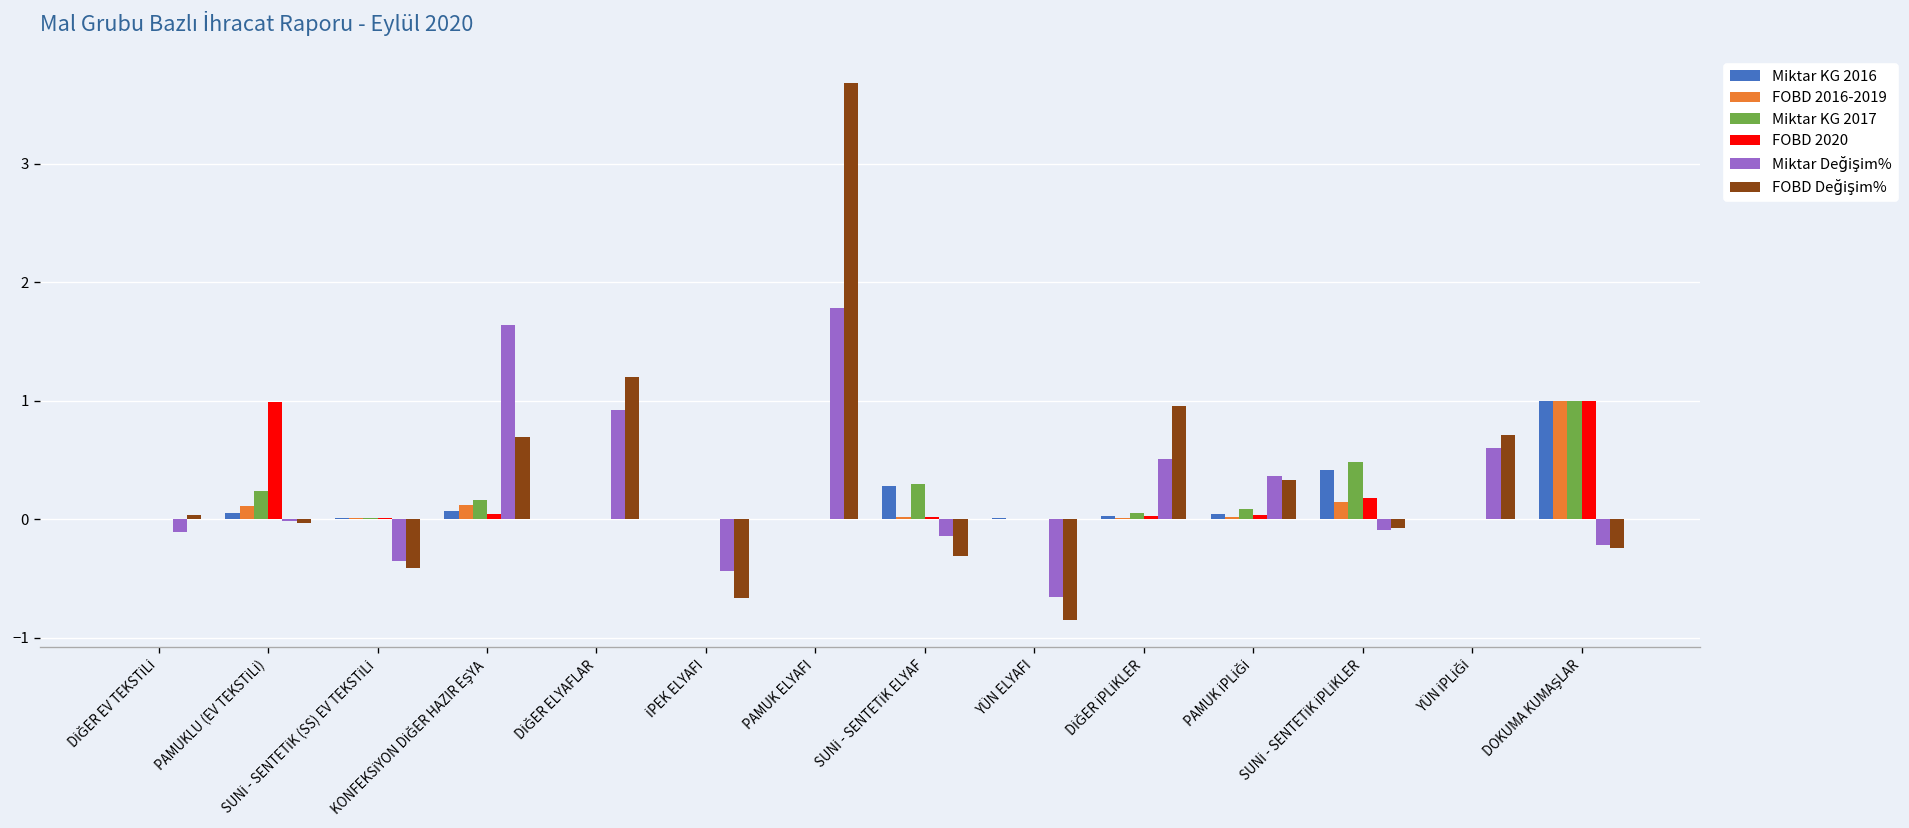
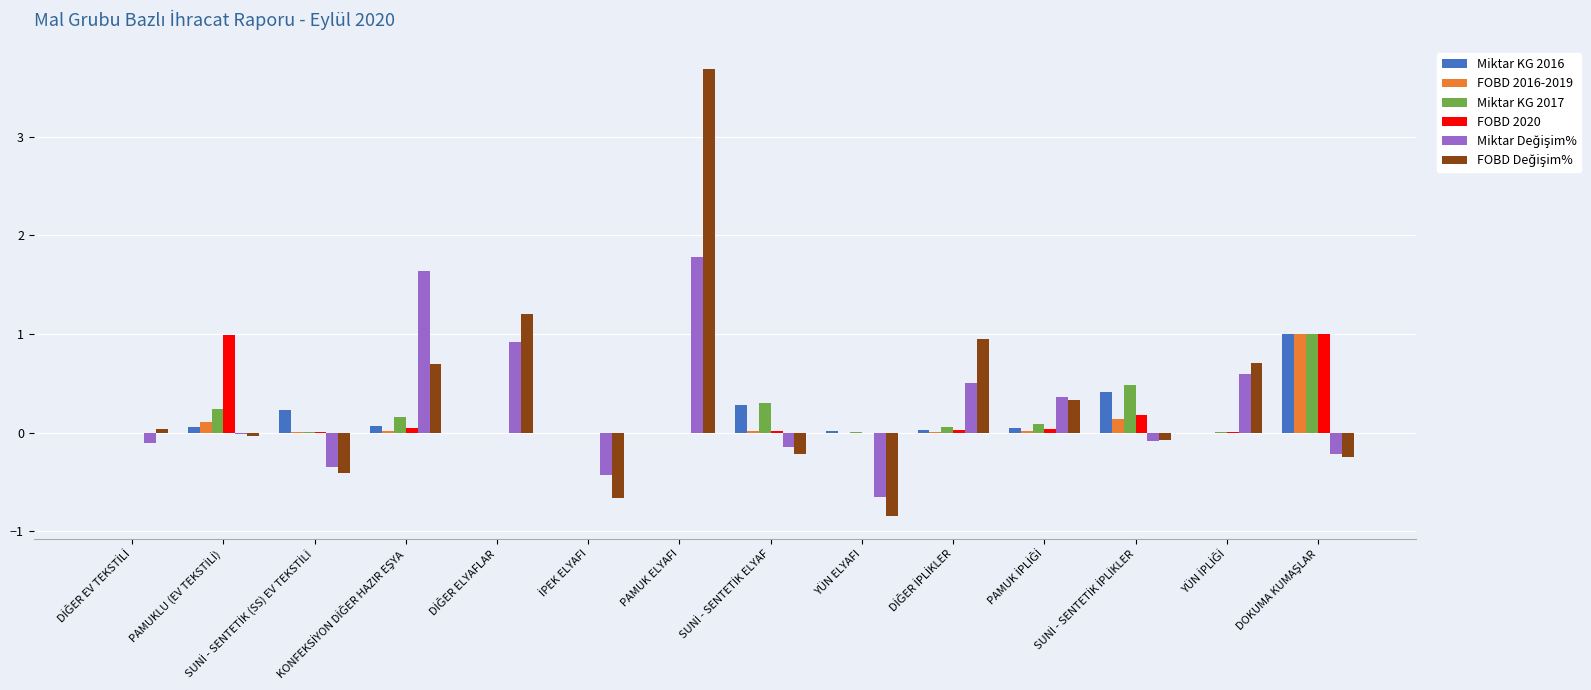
Miktar KG 2016, SUNİ - SENTETİK (SS) EV TEKSTİLİ: 0.0 -> 0.2
FOBD 2016-2019, KONFEKSİYON DİĞER HAZIR EŞYA: 0.1 -> 0.0
FOBD Değişim%, SUNİ - SENTETİK ELYAF: -0.3 -> -0.2
